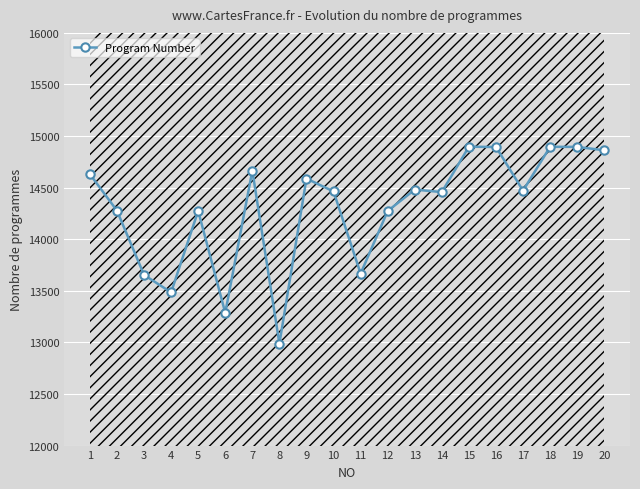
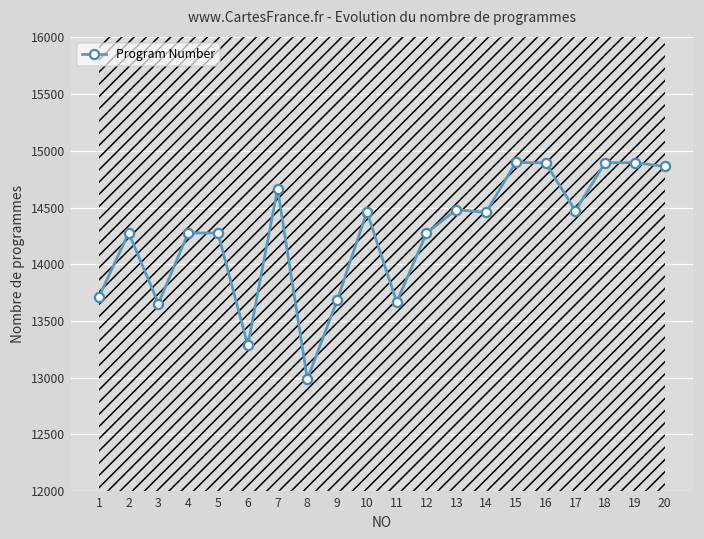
1: 14630 -> 13710
4: 13490 -> 14280
9: 14590 -> 13680
